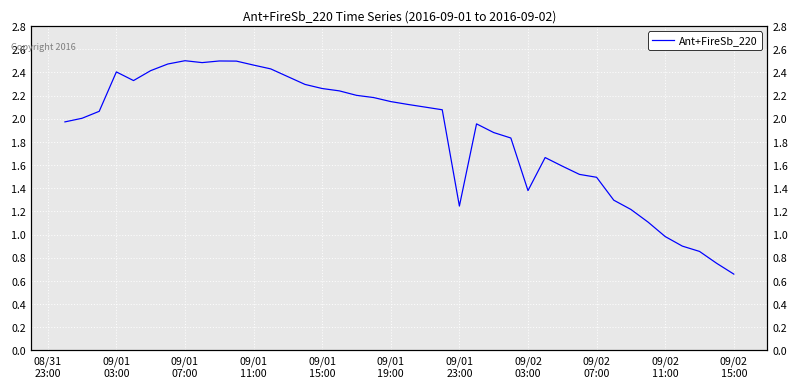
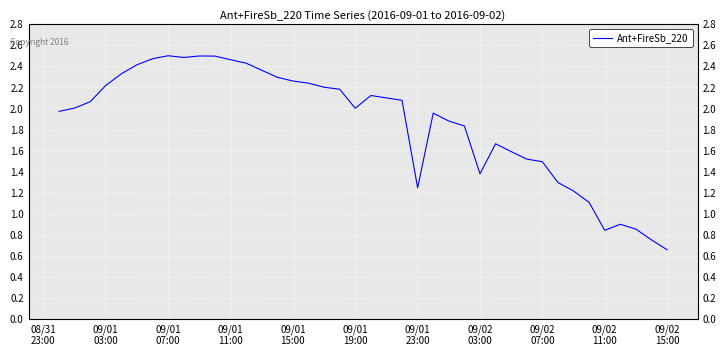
09/01 03:00: 2.40 -> 2.22
09/01 19:00: 2.15 -> 2.00
09/02 11:00: 0.98 -> 0.84
